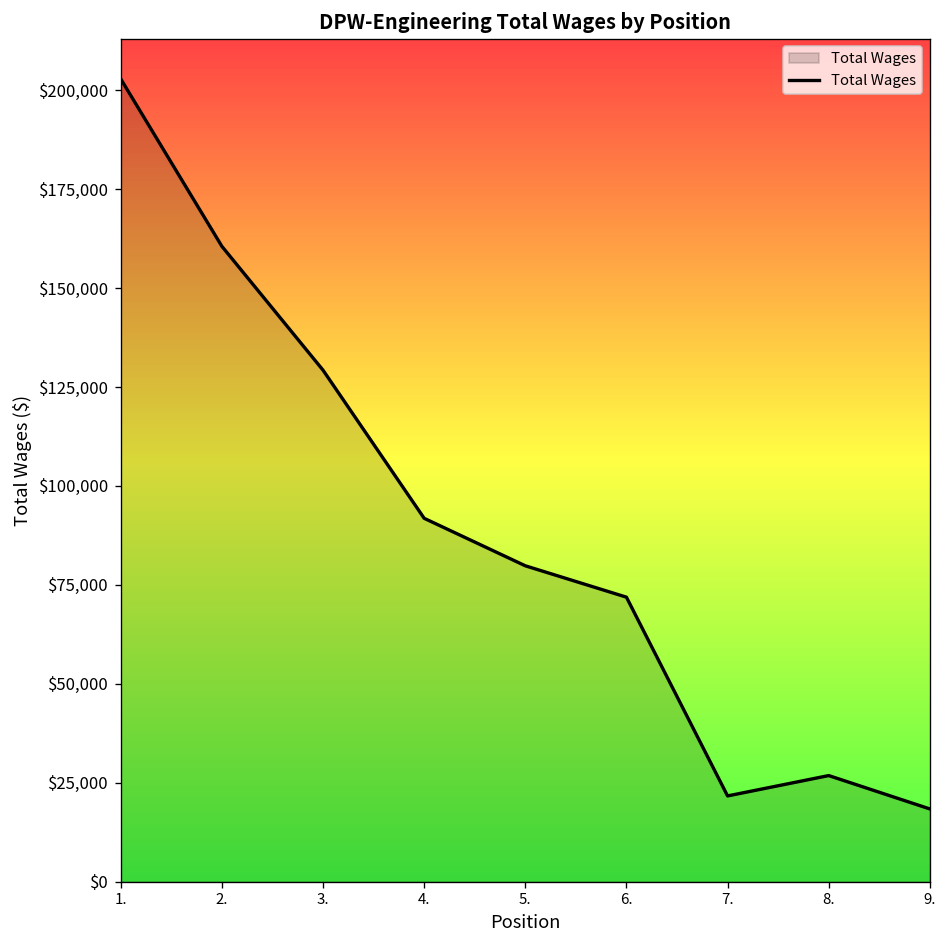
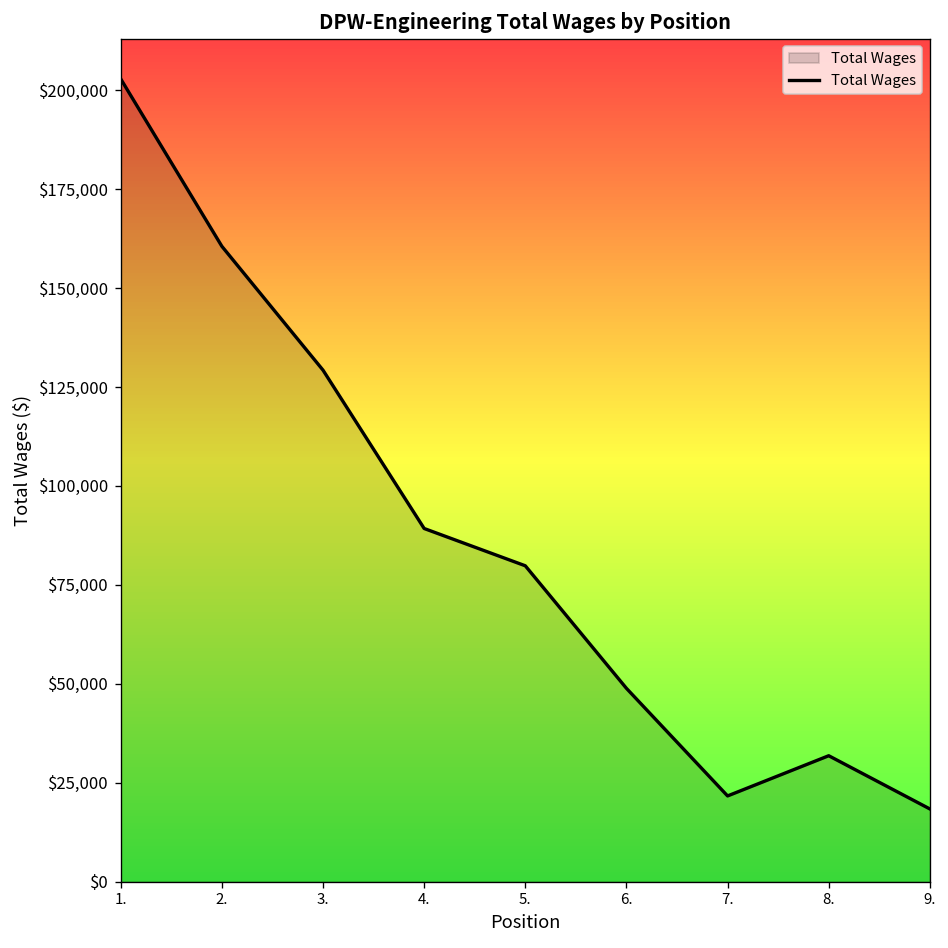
4.: $92,000 -> $89,000
6.: $72,000 -> $49,000
8.: $27,000 -> $32,000
